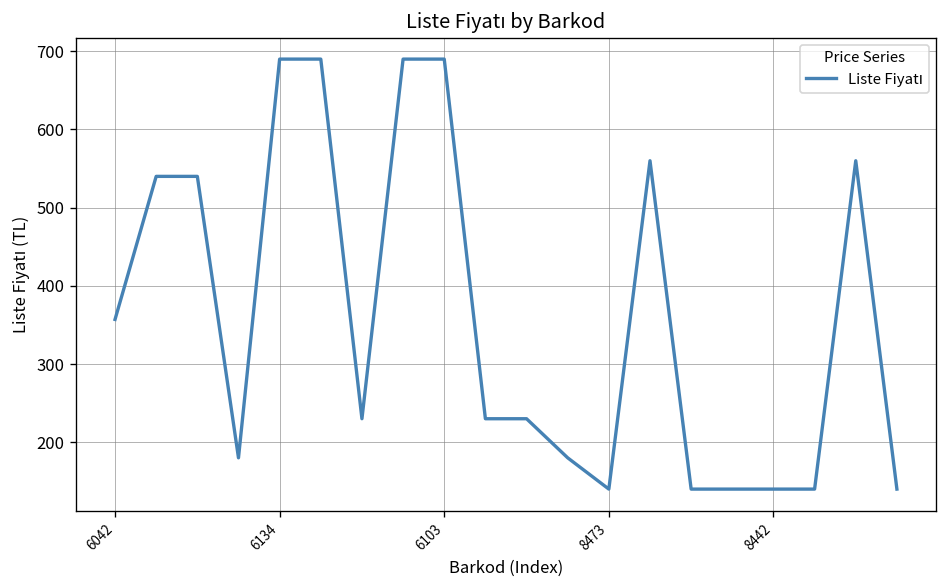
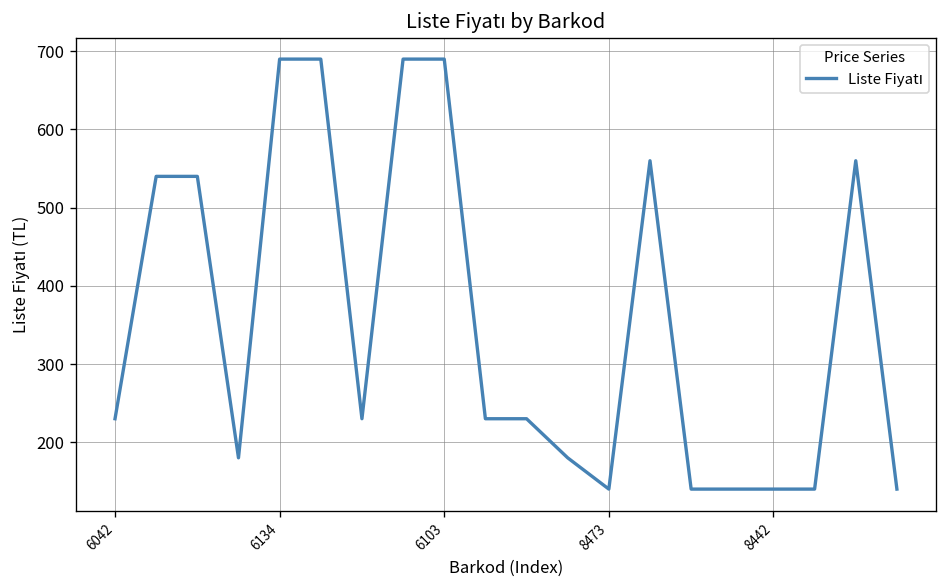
6042: 360 -> 230
